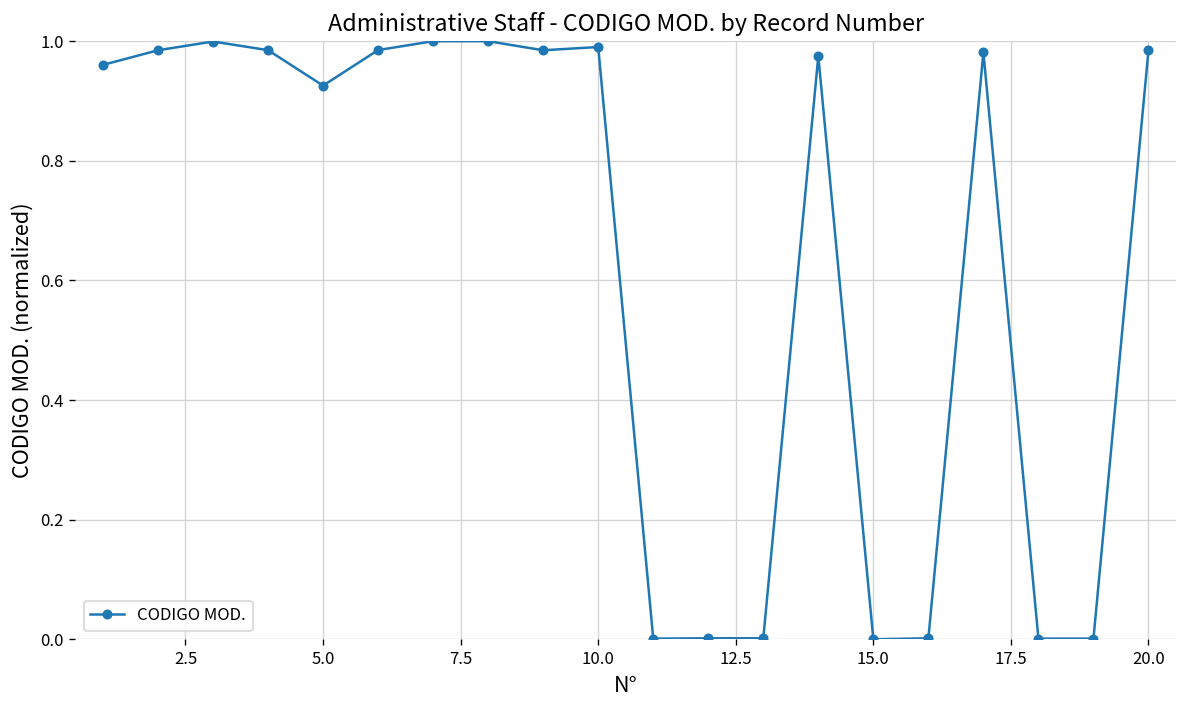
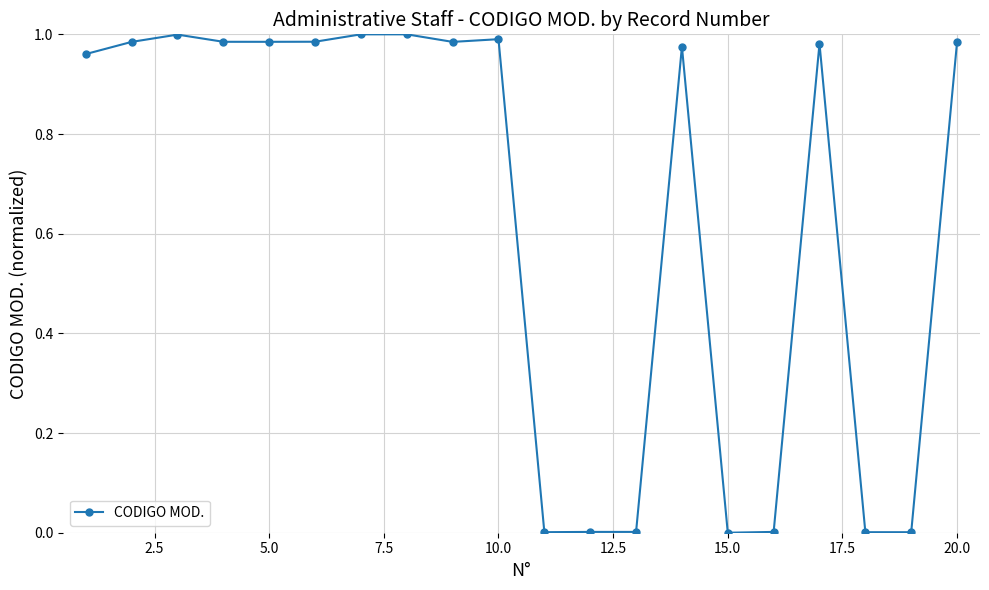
5.0: 0.93 -> 0.98
